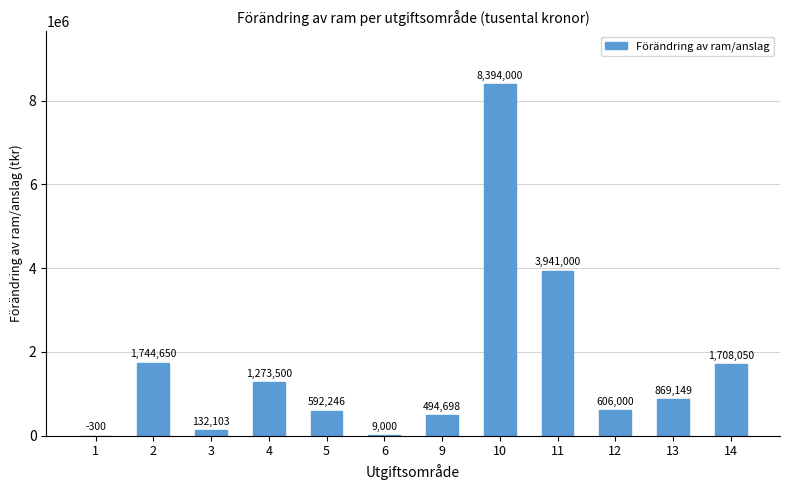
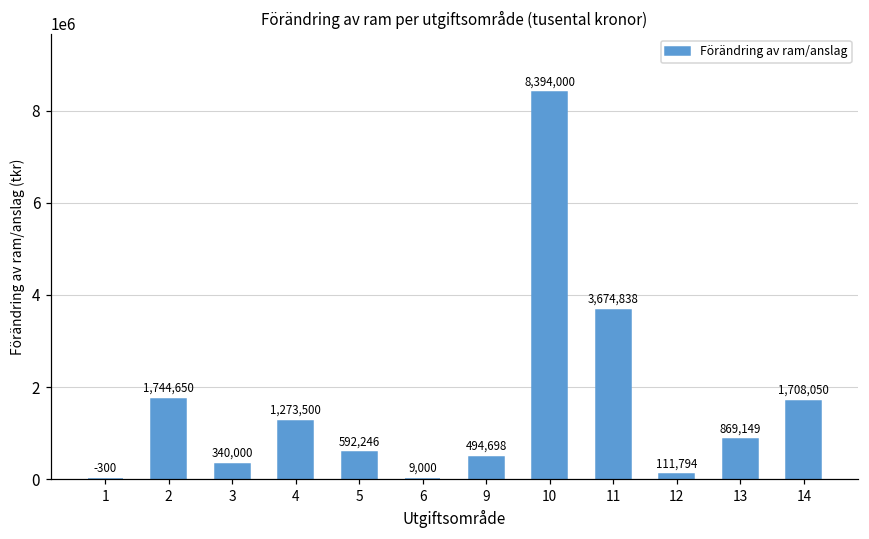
3: 132,103 -> 340,000
11: 3,941,000 -> 3,674,838
12: 606,000 -> 111,794
